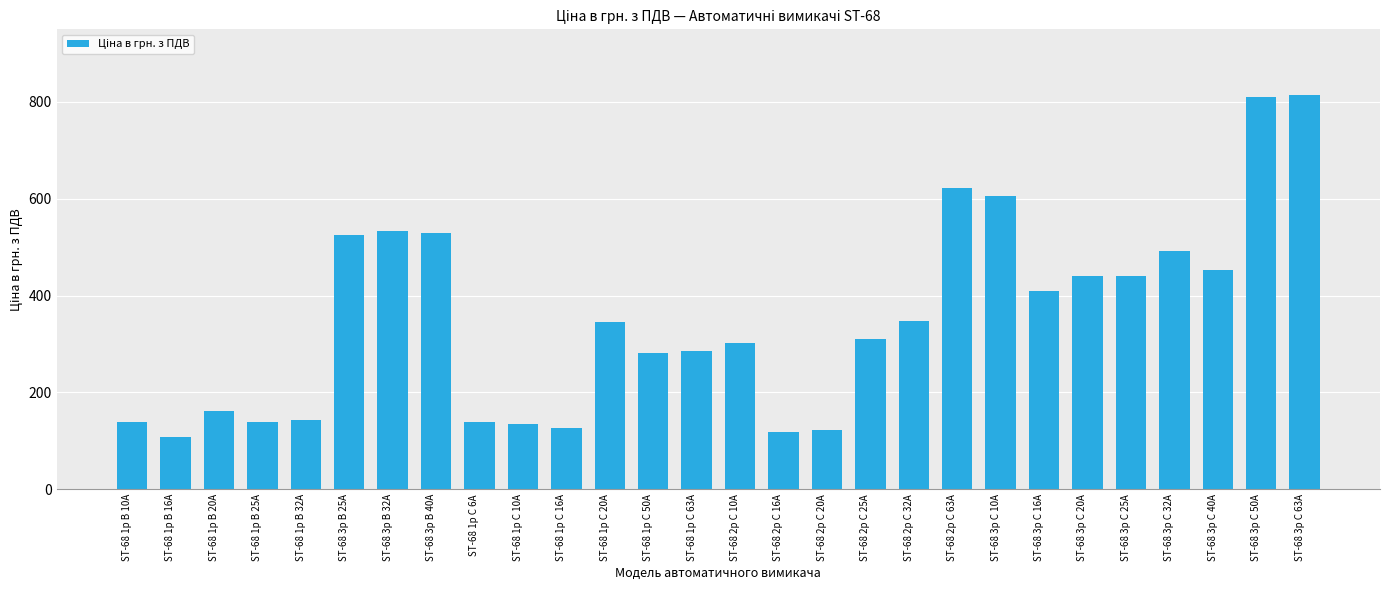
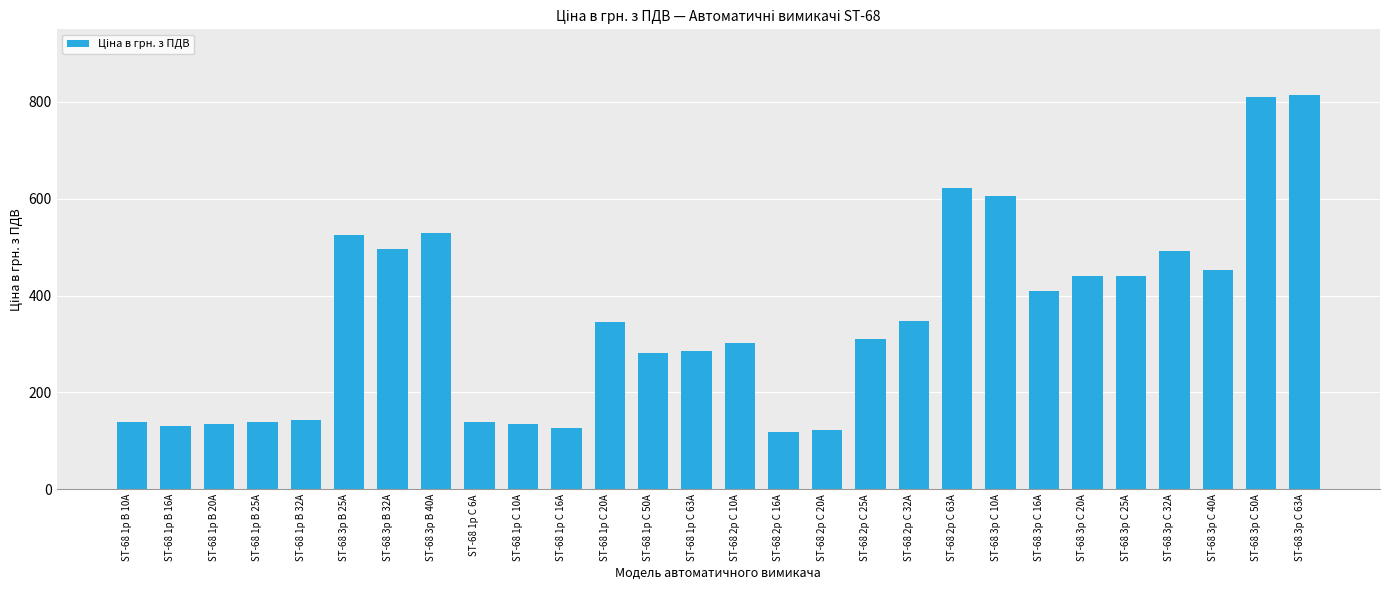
ST-68 1p B 16A: 110 -> 130
ST-68 1p B 20A: 160 -> 130
ST-68 3p B 32A: 530 -> 500
